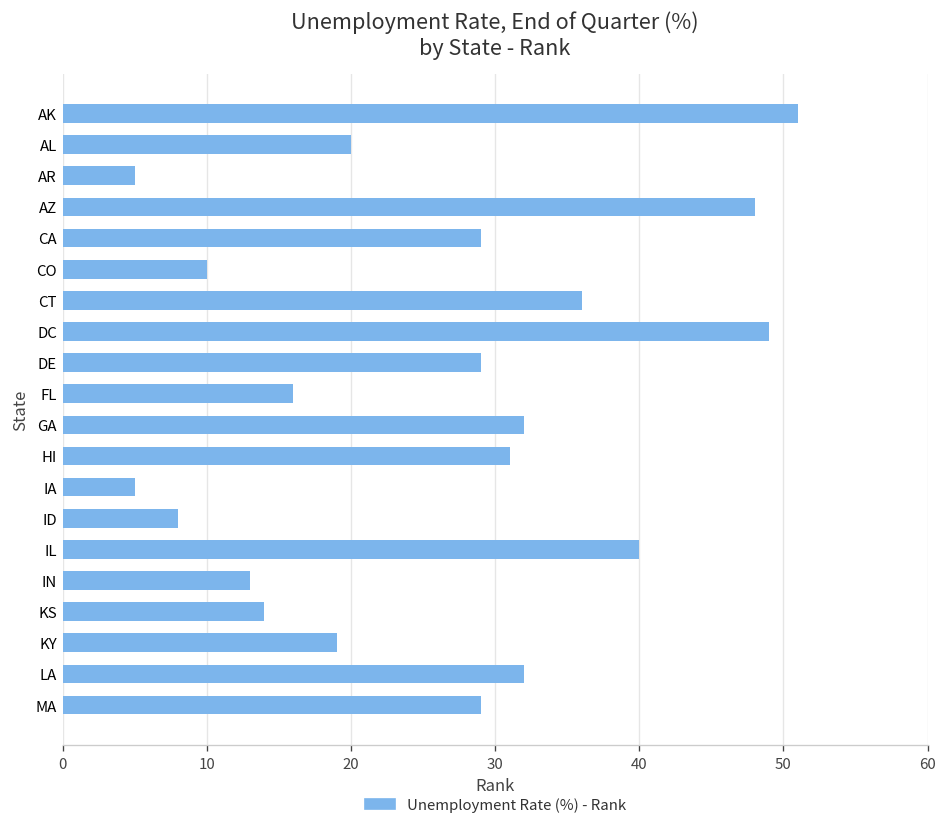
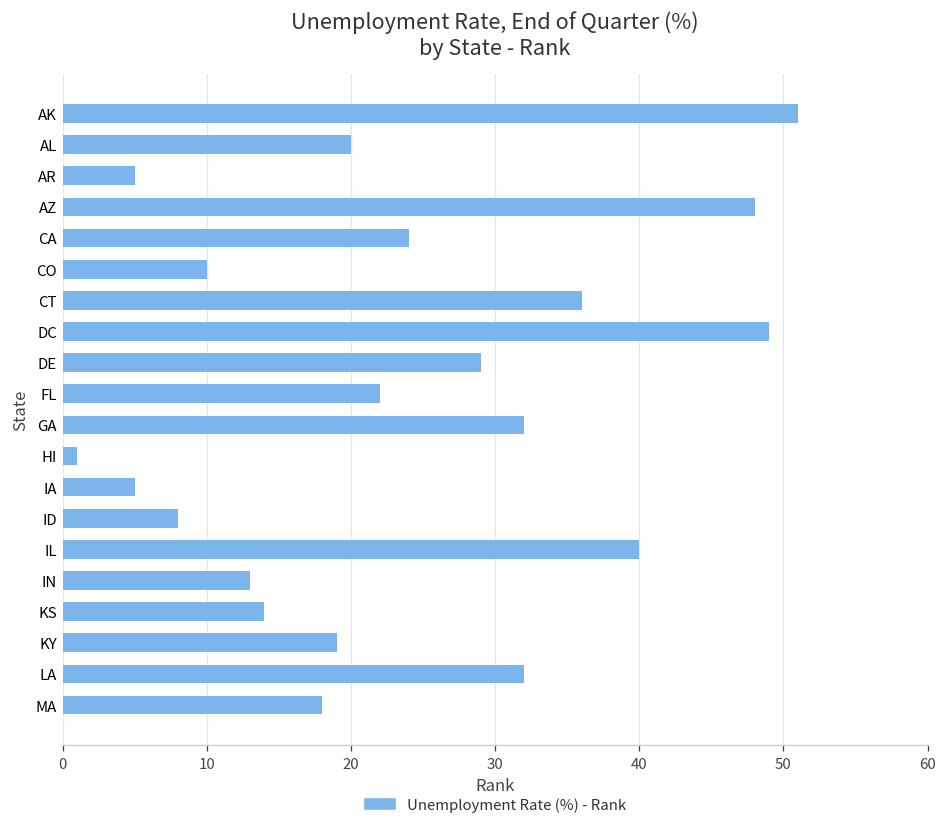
CA: 29 -> 24
FL: 16 -> 22
HI: 31 -> 1
MA: 29 -> 18
